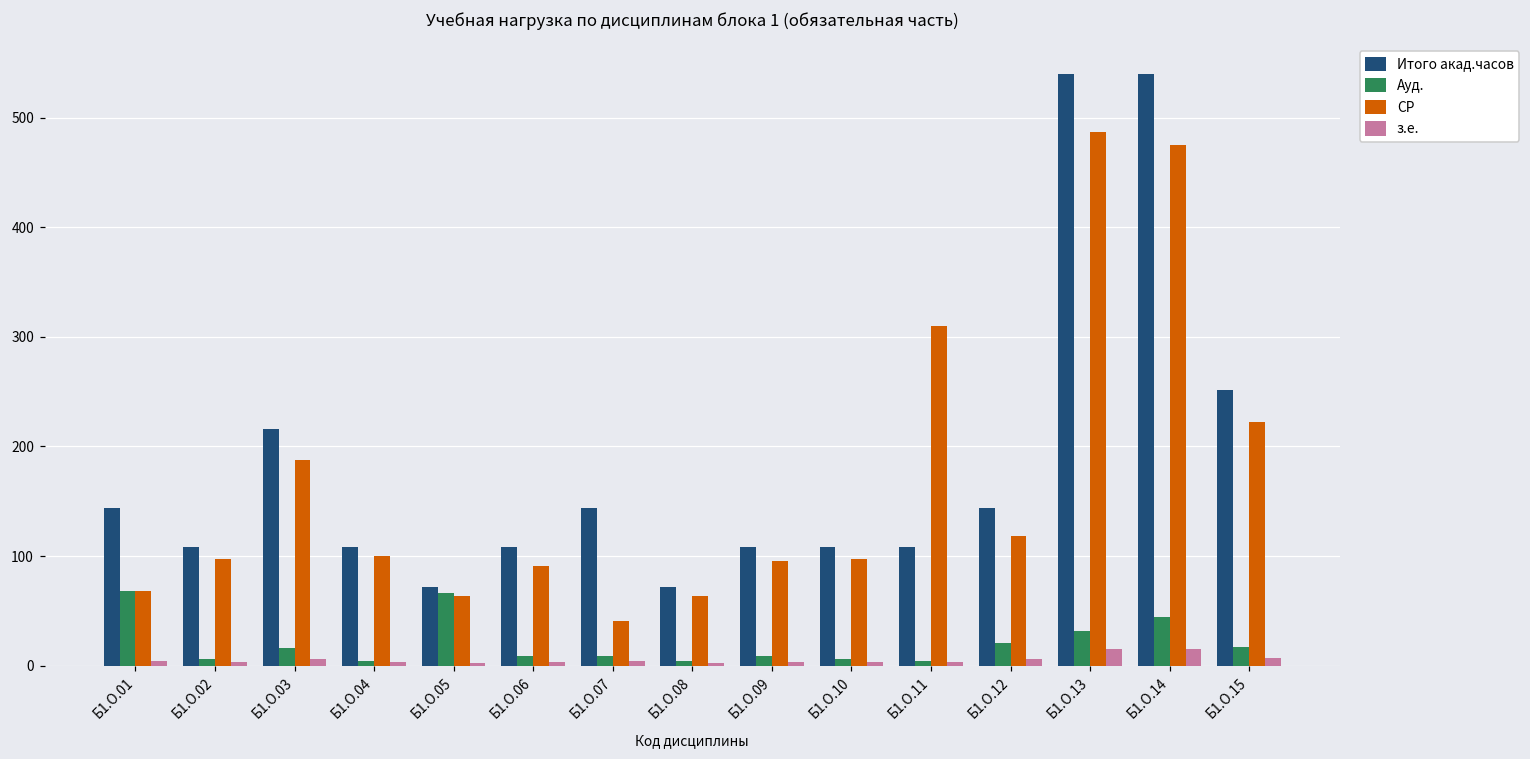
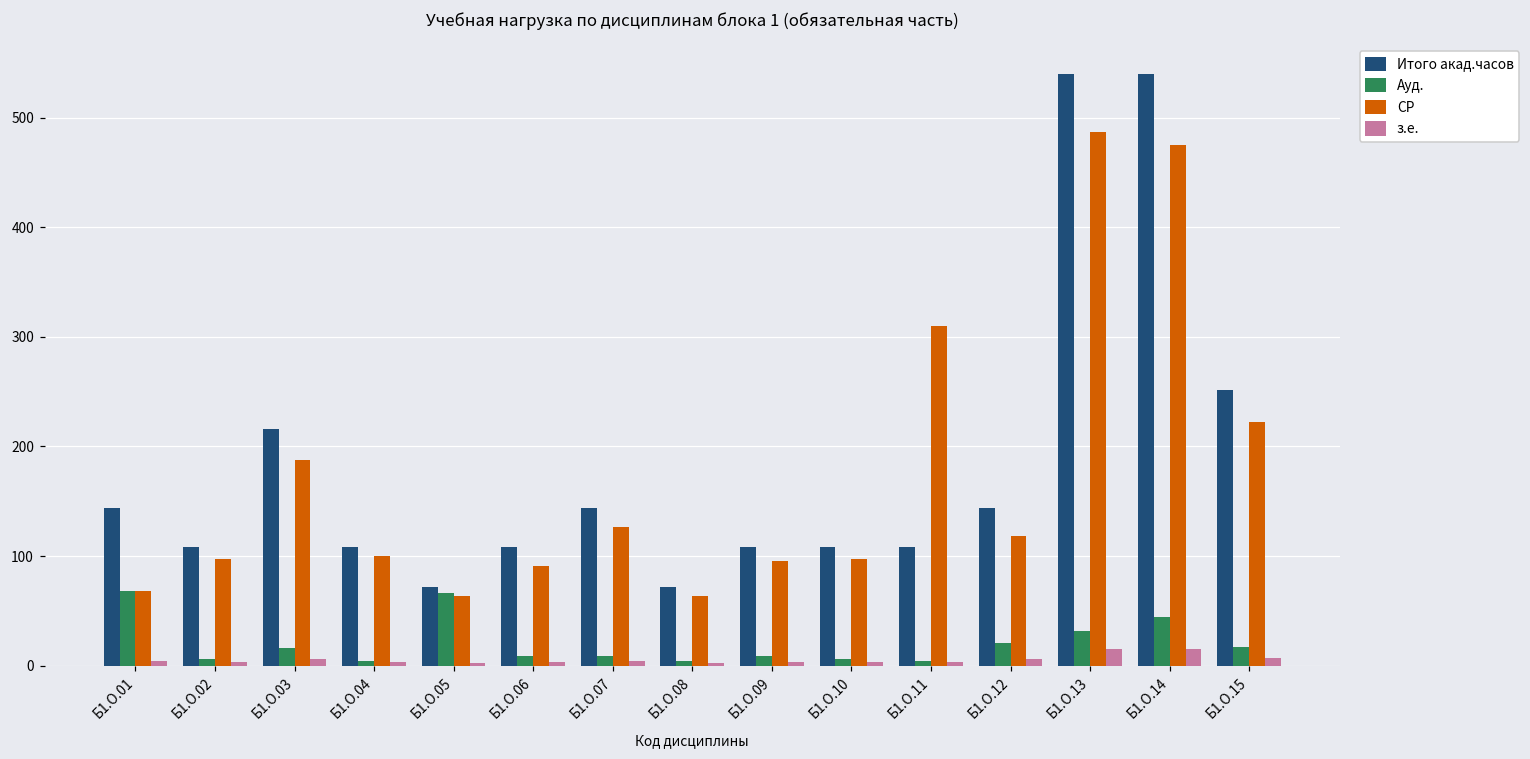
СР, Б1.О.07: 40 -> 130
